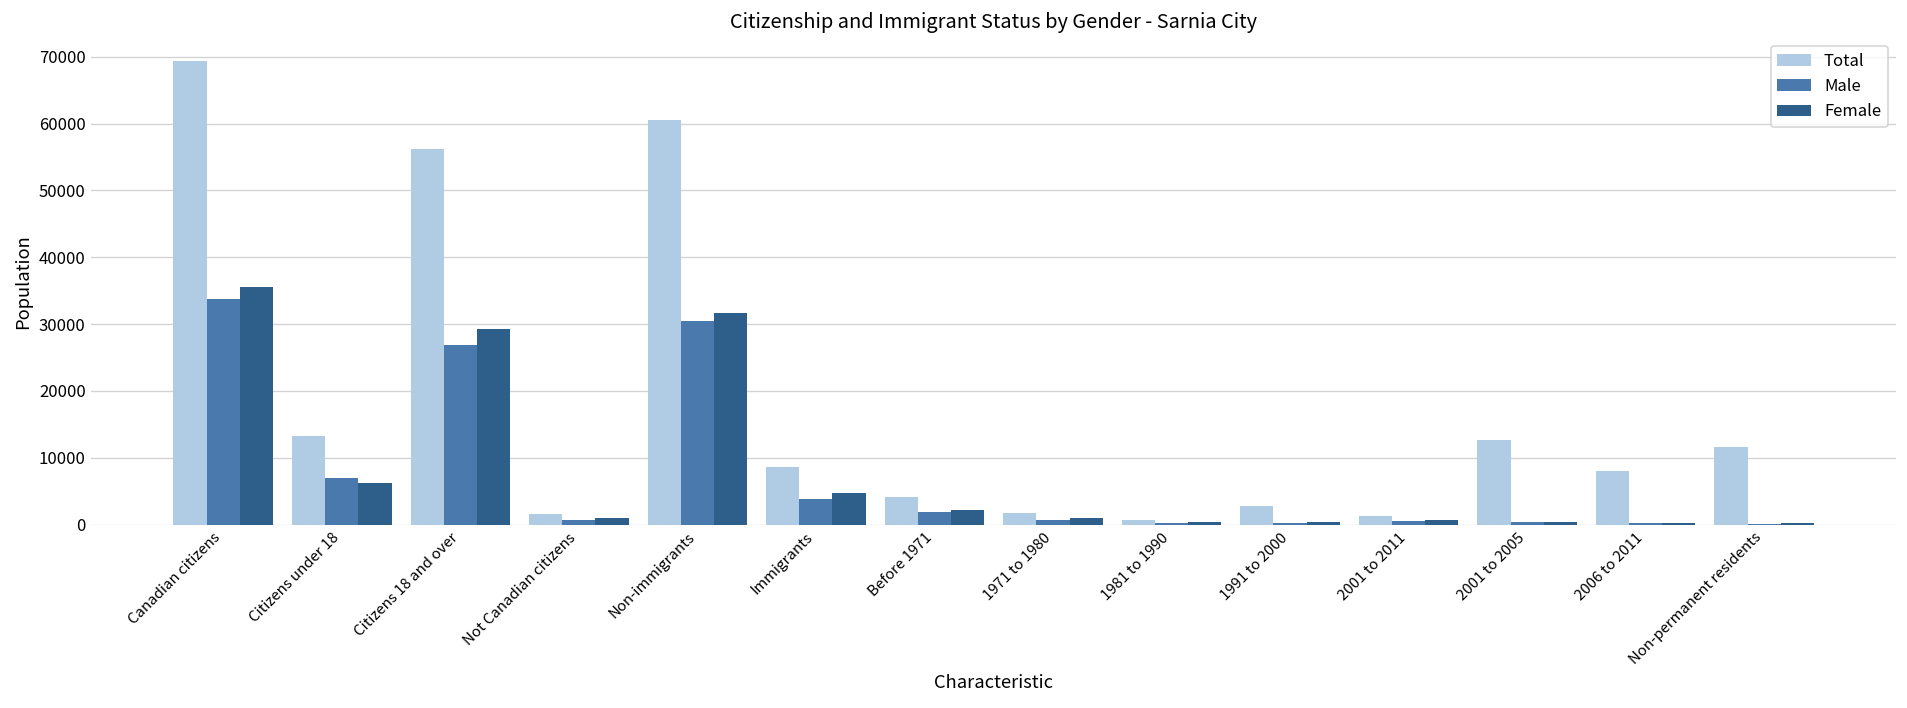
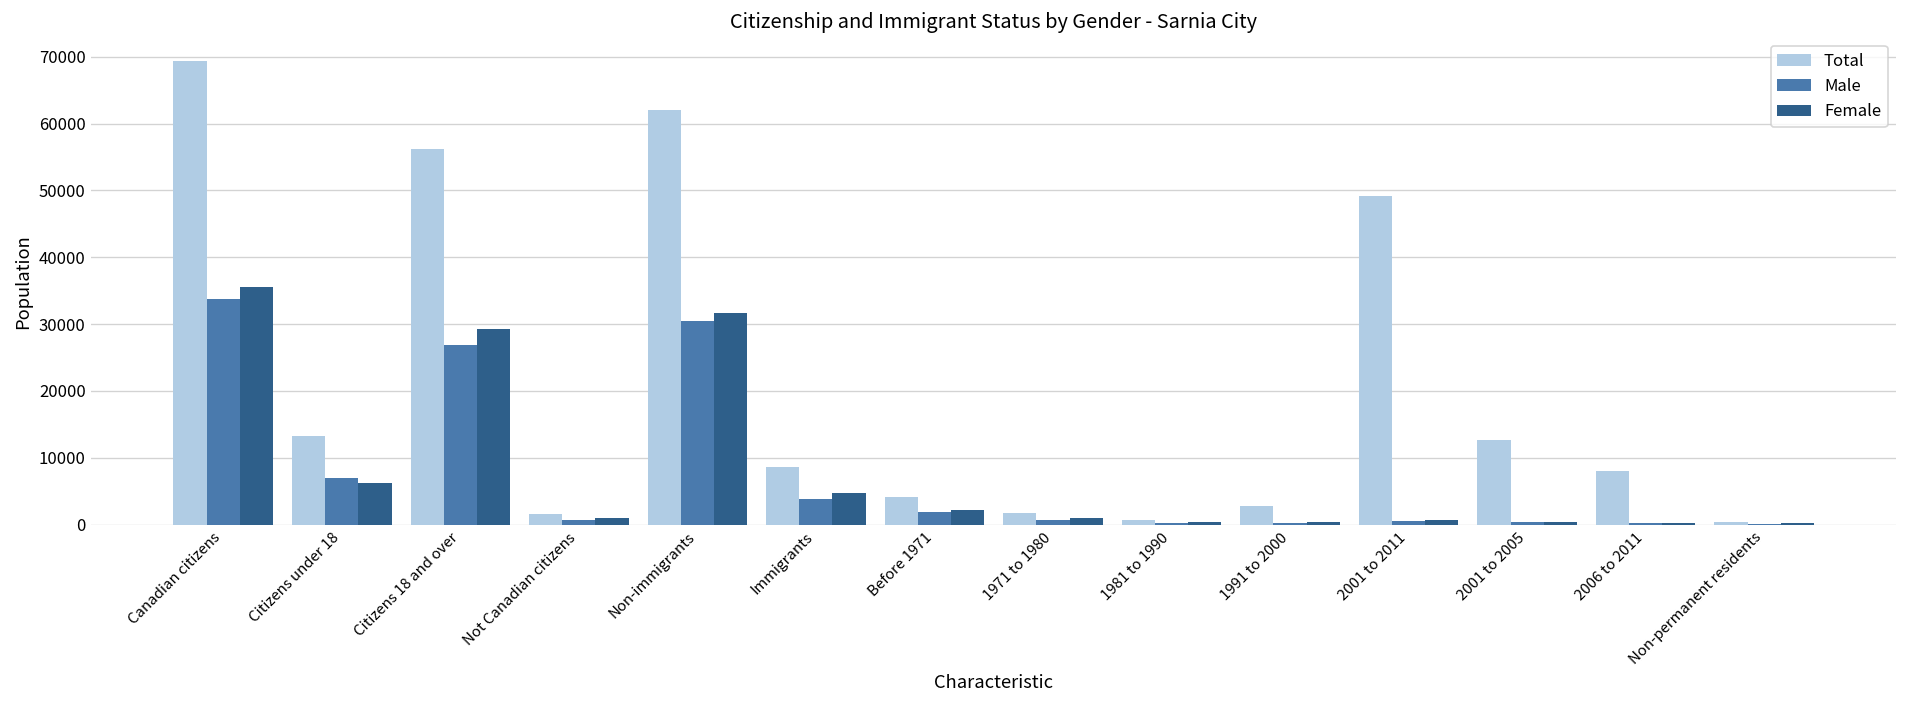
Total, Non-immigrants: 60000 -> 62000
Total, 2001 to 2011: 1000 -> 49000
Total, Non-permanent residents: 12000 -> 0
